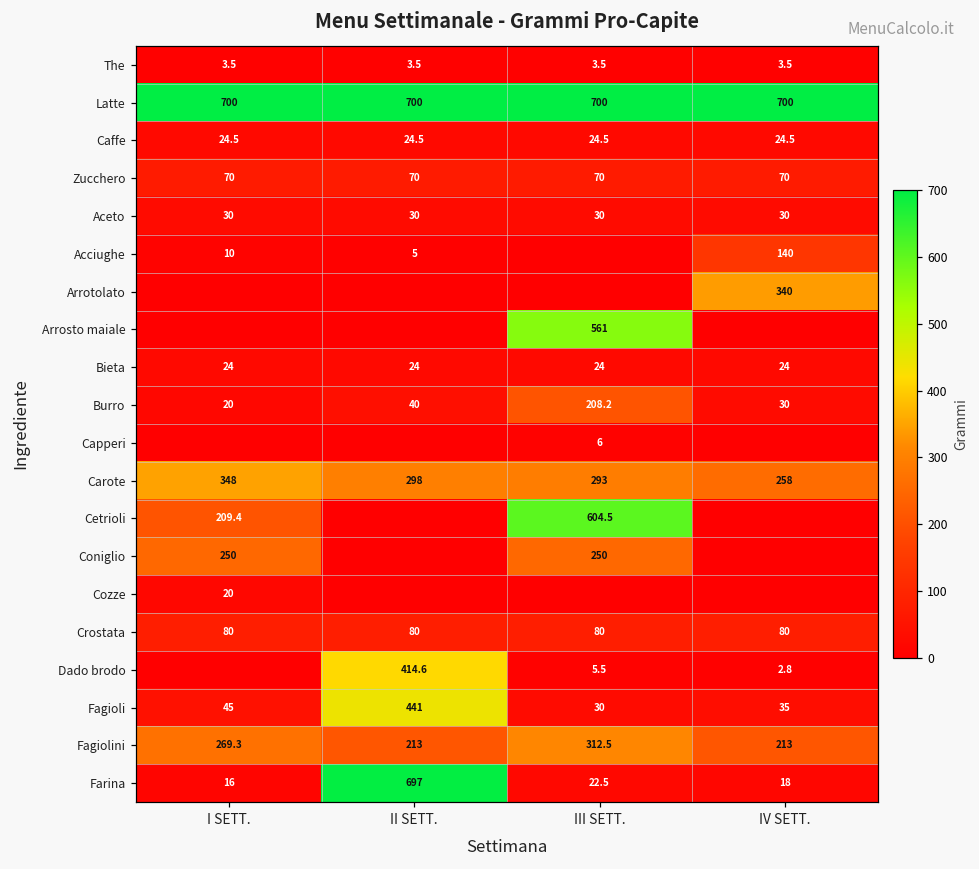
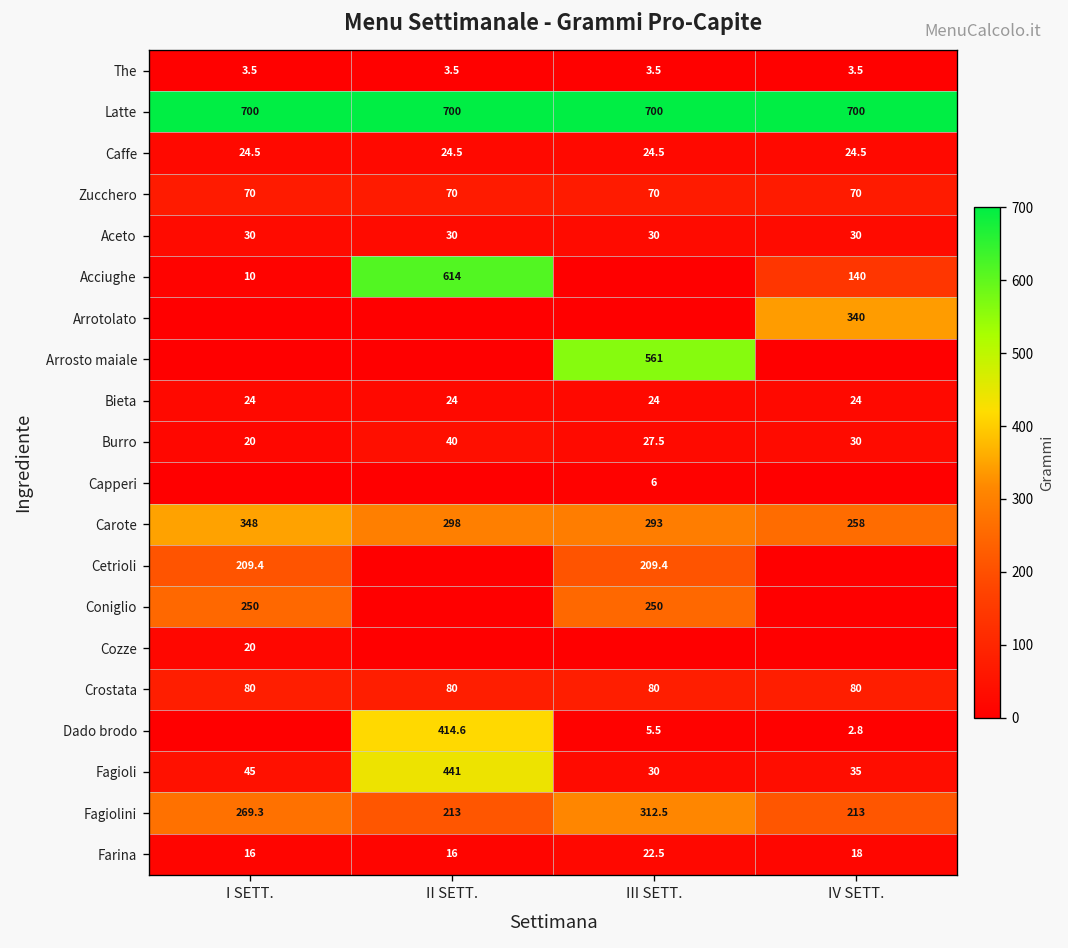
Acciughe, II SETT.: 5 -> 614
Burro, III SETT.: 208.2 -> 27.5
Cetrioli, III SETT.: 604.5 -> 209.4
Farina, II SETT.: 697 -> 16
